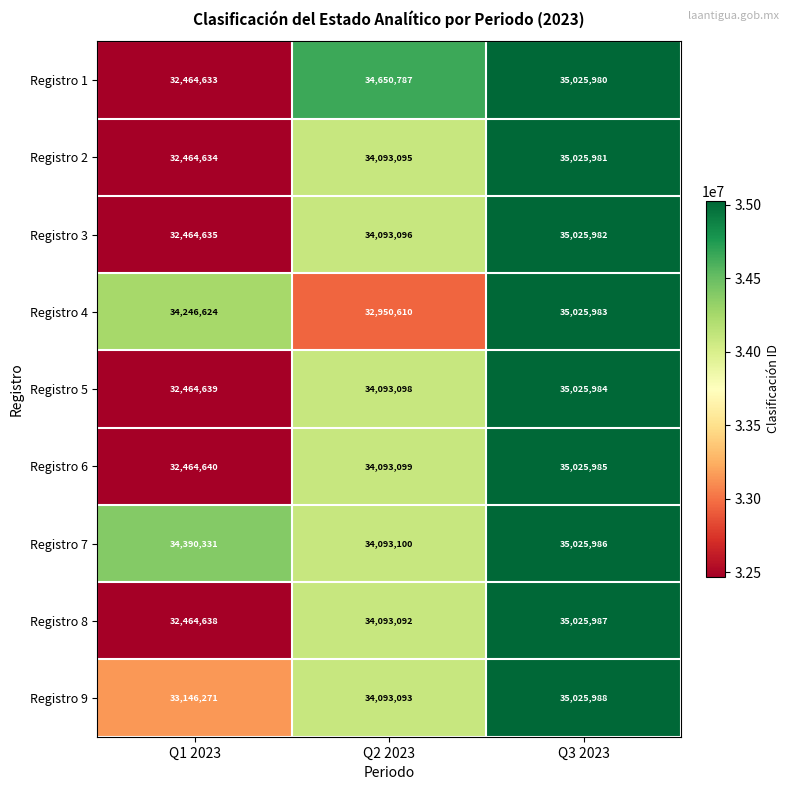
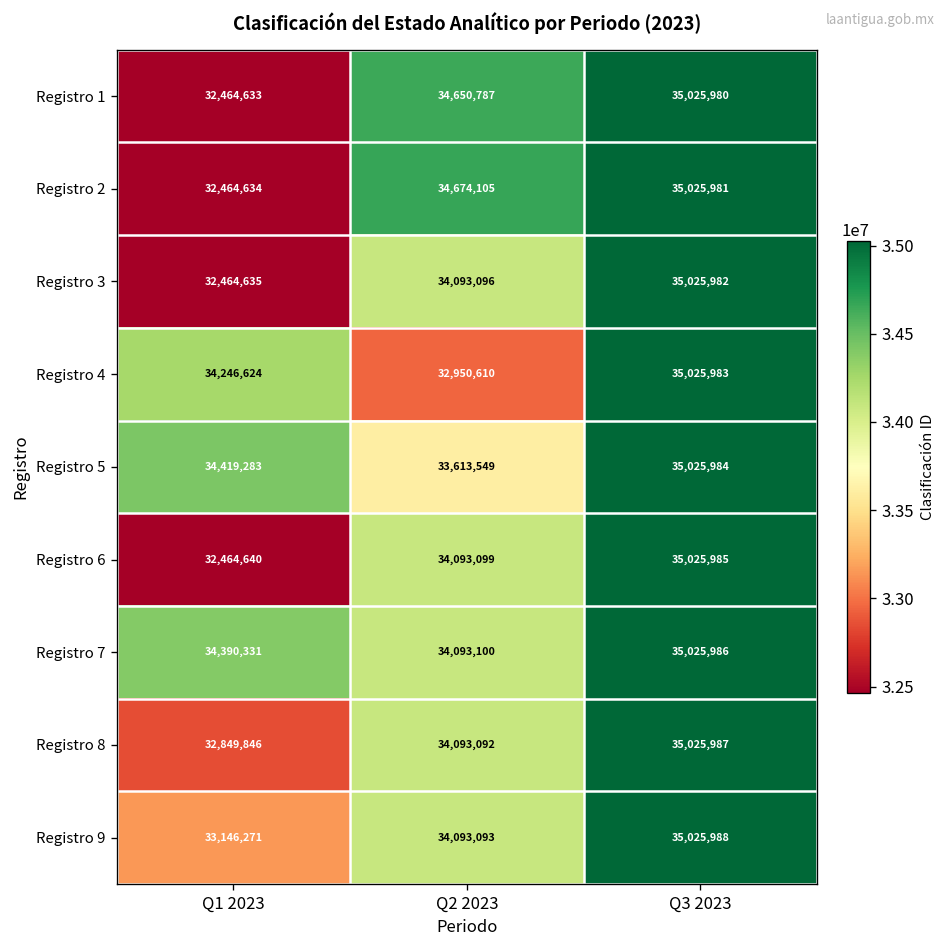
Registro 2, Q2 2023: 34,093,095 -> 34,674,105
Registro 5, Q1 2023: 32,464,639 -> 34,419,283
Registro 5, Q2 2023: 34,093,098 -> 33,613,549
Registro 8, Q1 2023: 32,464,638 -> 32,849,846
